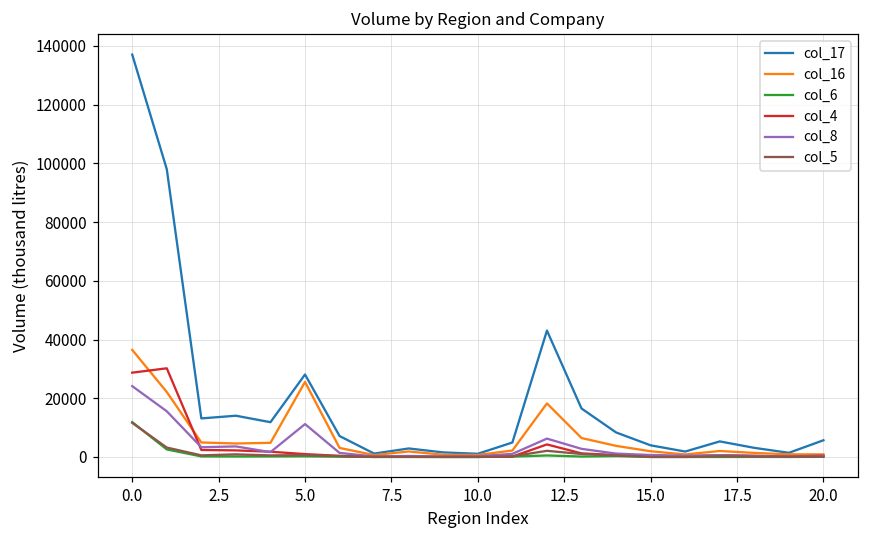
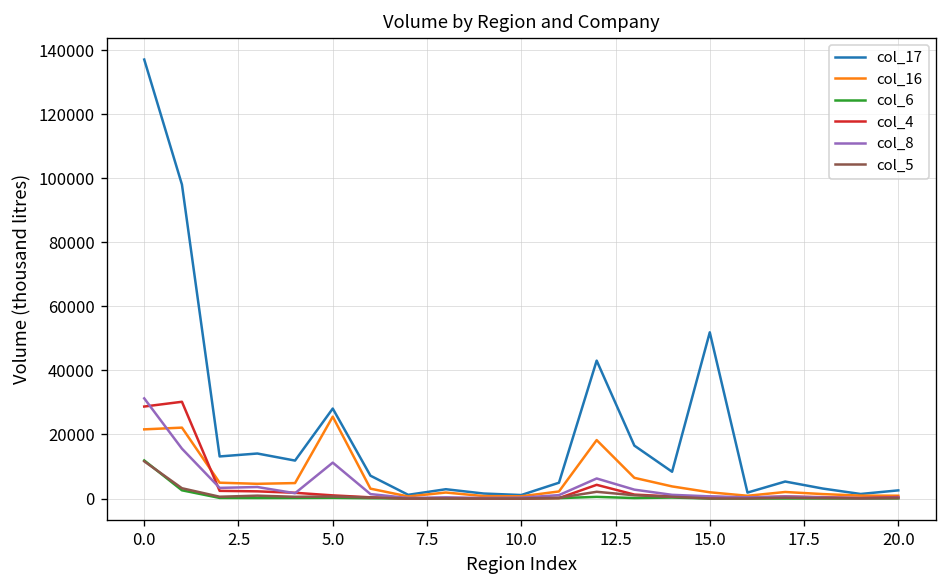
col_16, 0.0: 36000 -> 22000
col_8, 0.0: 24000 -> 31000
col_17, 15.0: 4000 -> 52000
col_17, 20.0: 6000 -> 3000
